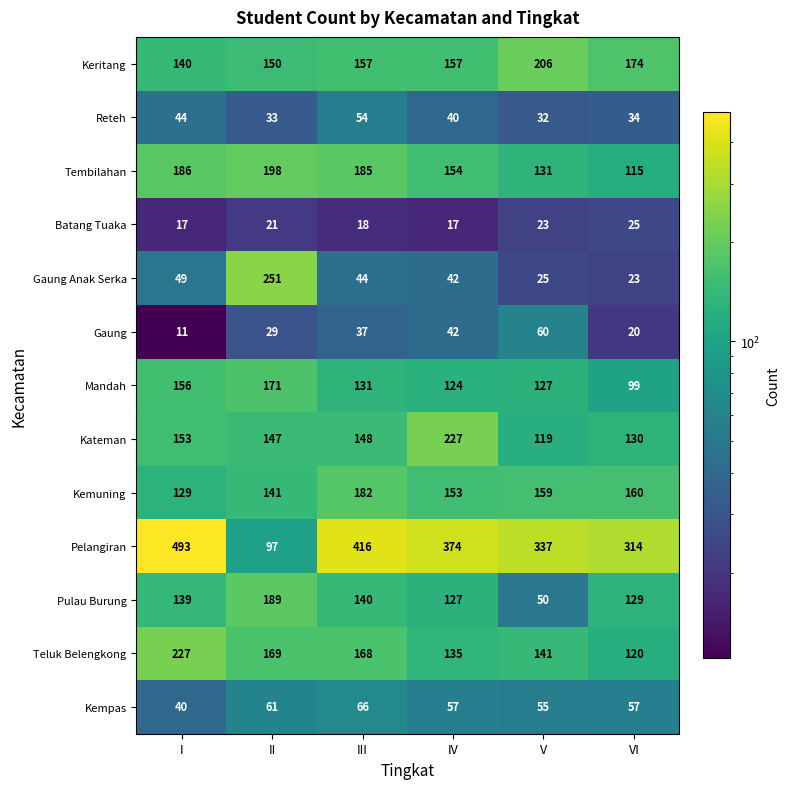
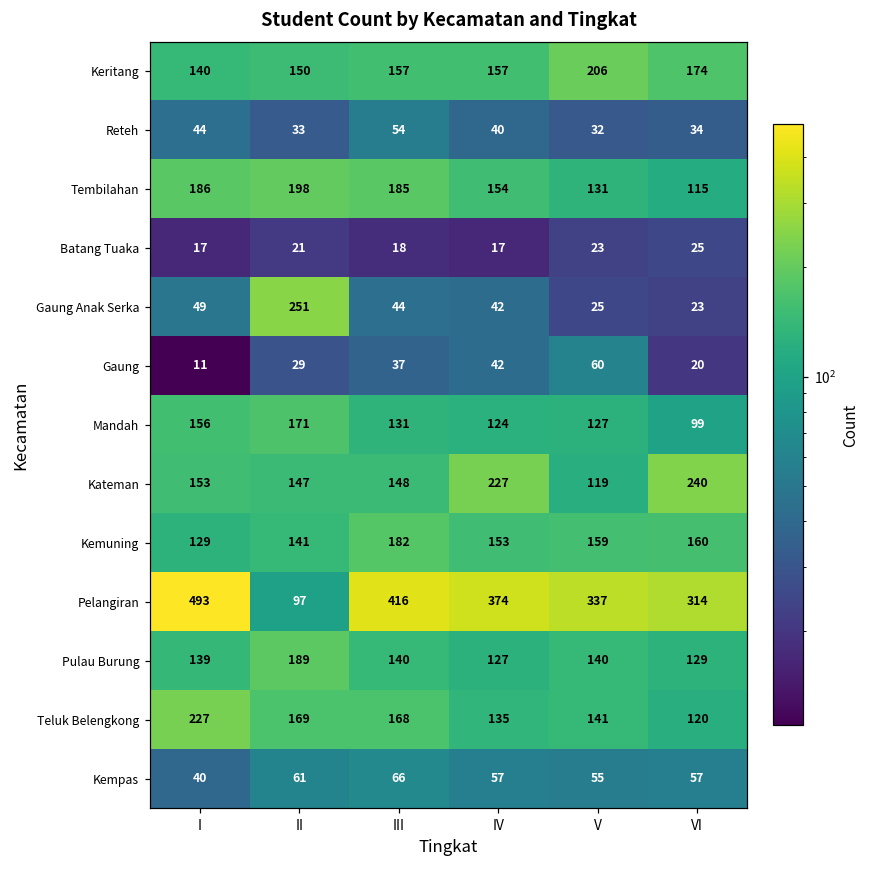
Kateman, VI: 130 -> 240
Pulau Burung, V: 50 -> 140
